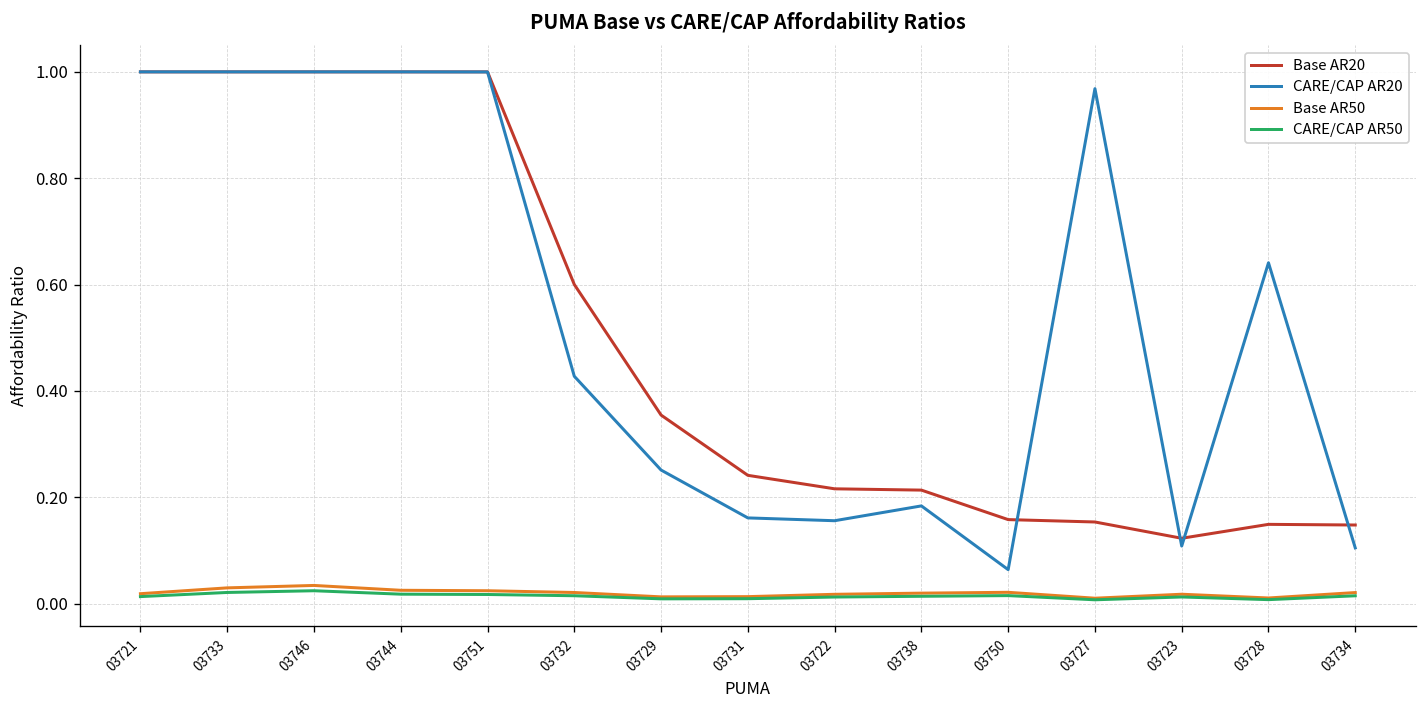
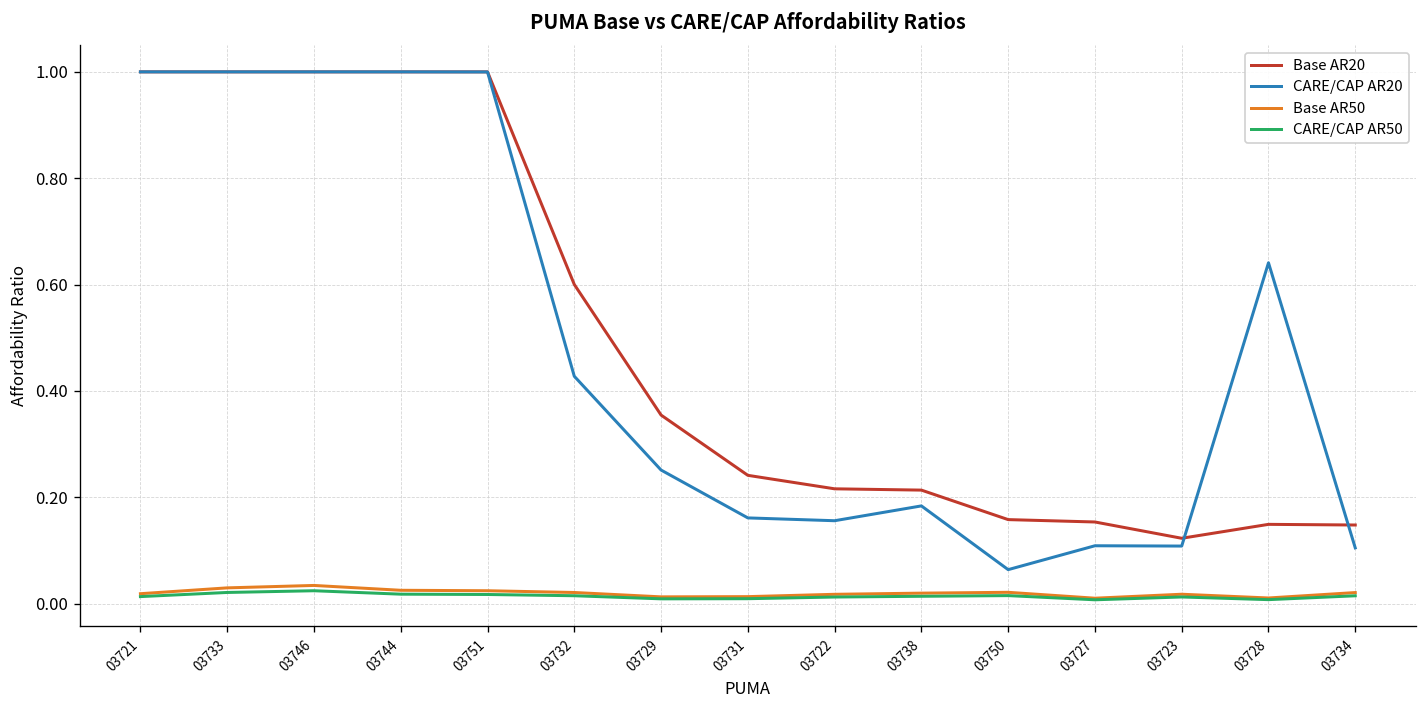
CARE/CAP AR20, 03727: 0.97 -> 0.11
